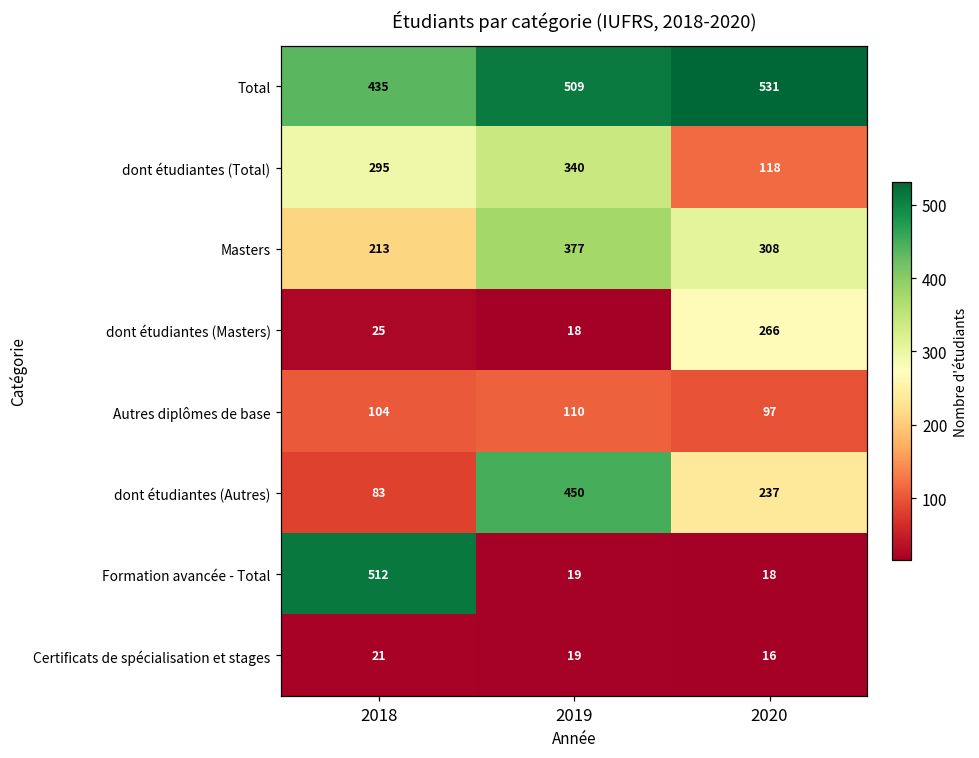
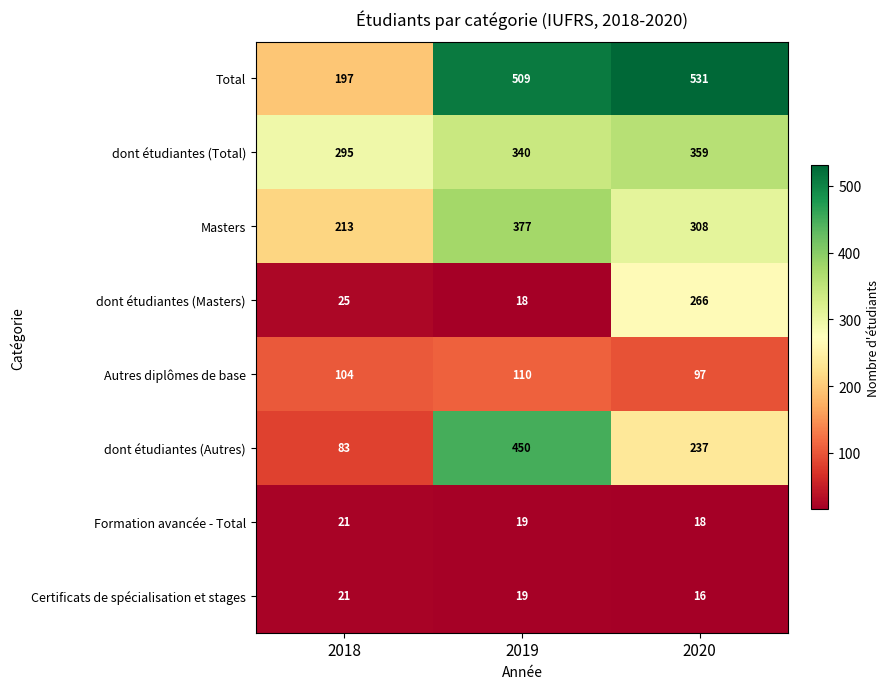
Total, 2018: 435 -> 197
dont étudiantes (Total), 2020: 118 -> 359
Formation avancée - Total, 2018: 512 -> 21
